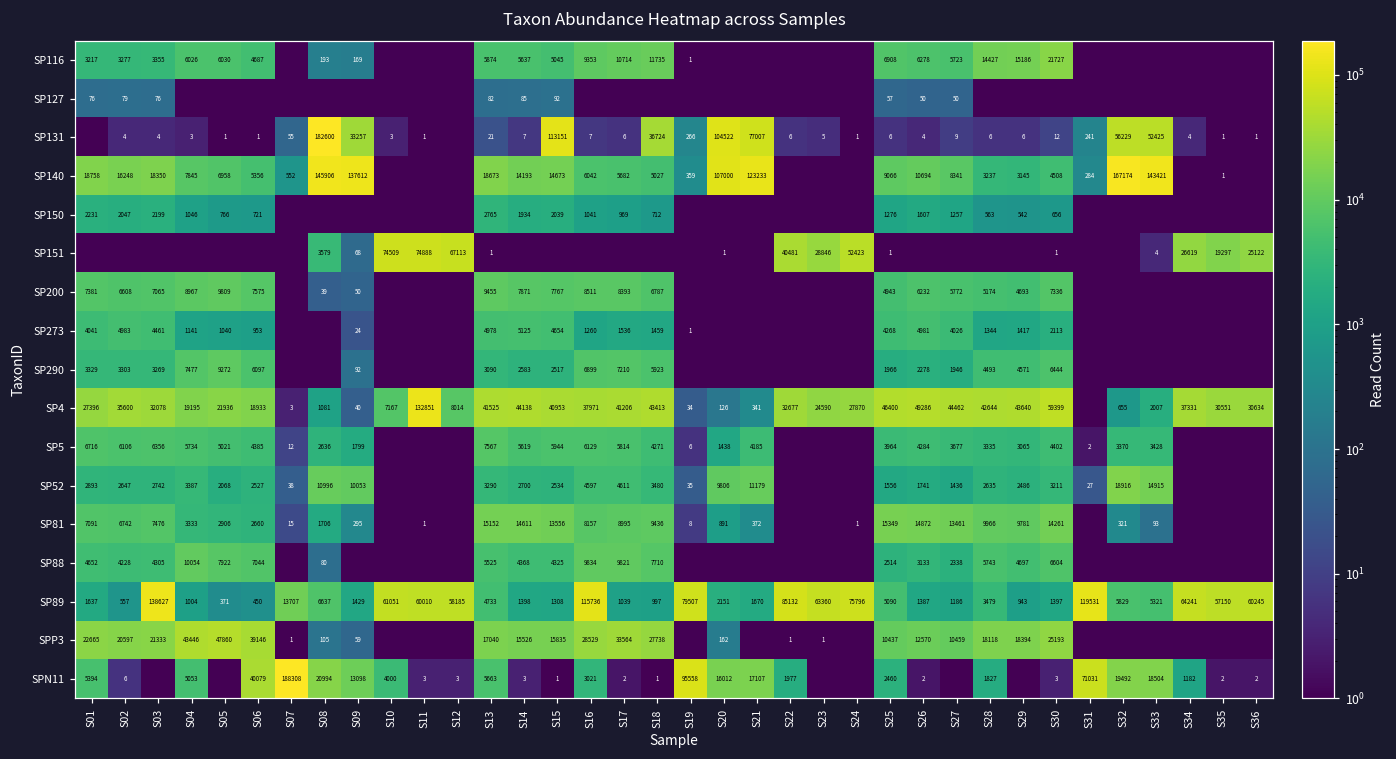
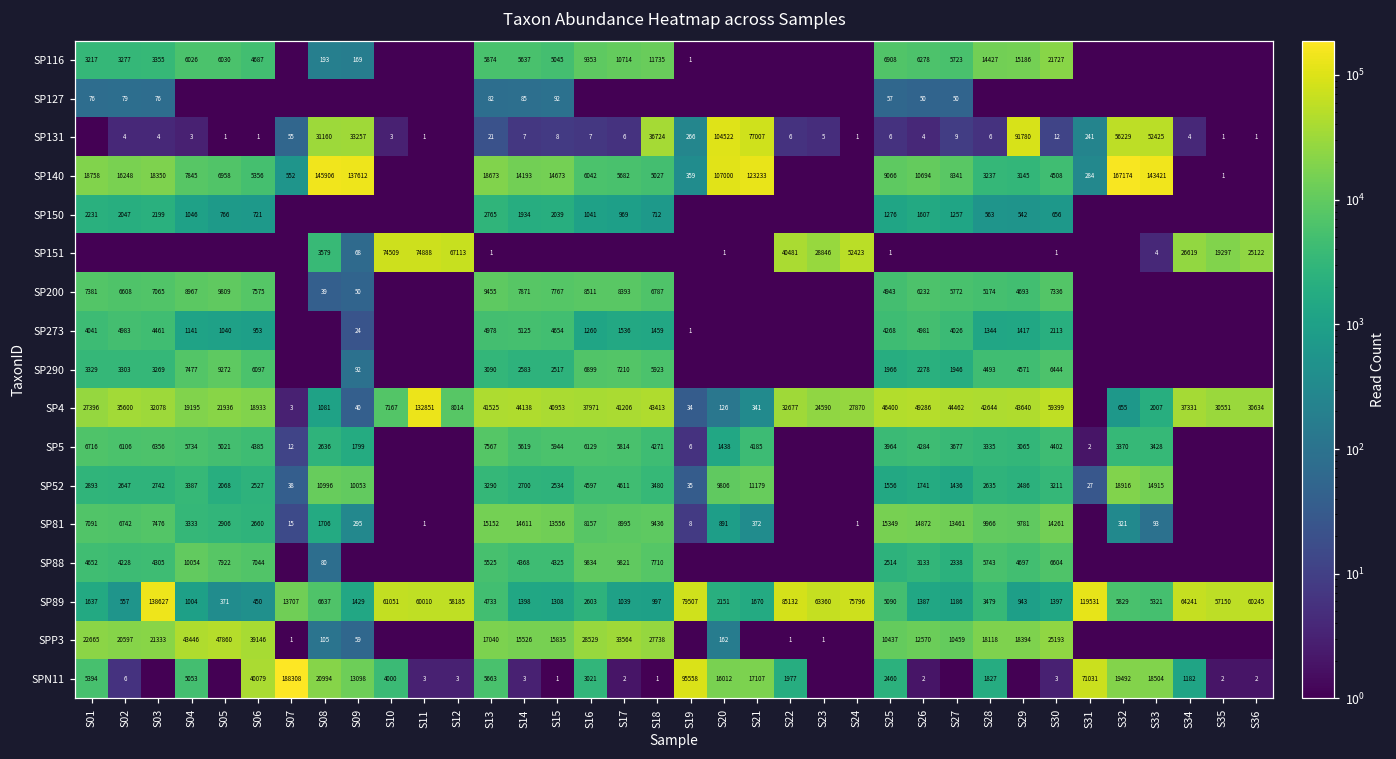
SP131, S08: 182600 -> 31160
SP131, S15: 113151 -> 8
SP131, S29: 6 -> 91780
SP89, S16: 115736 -> 2603
